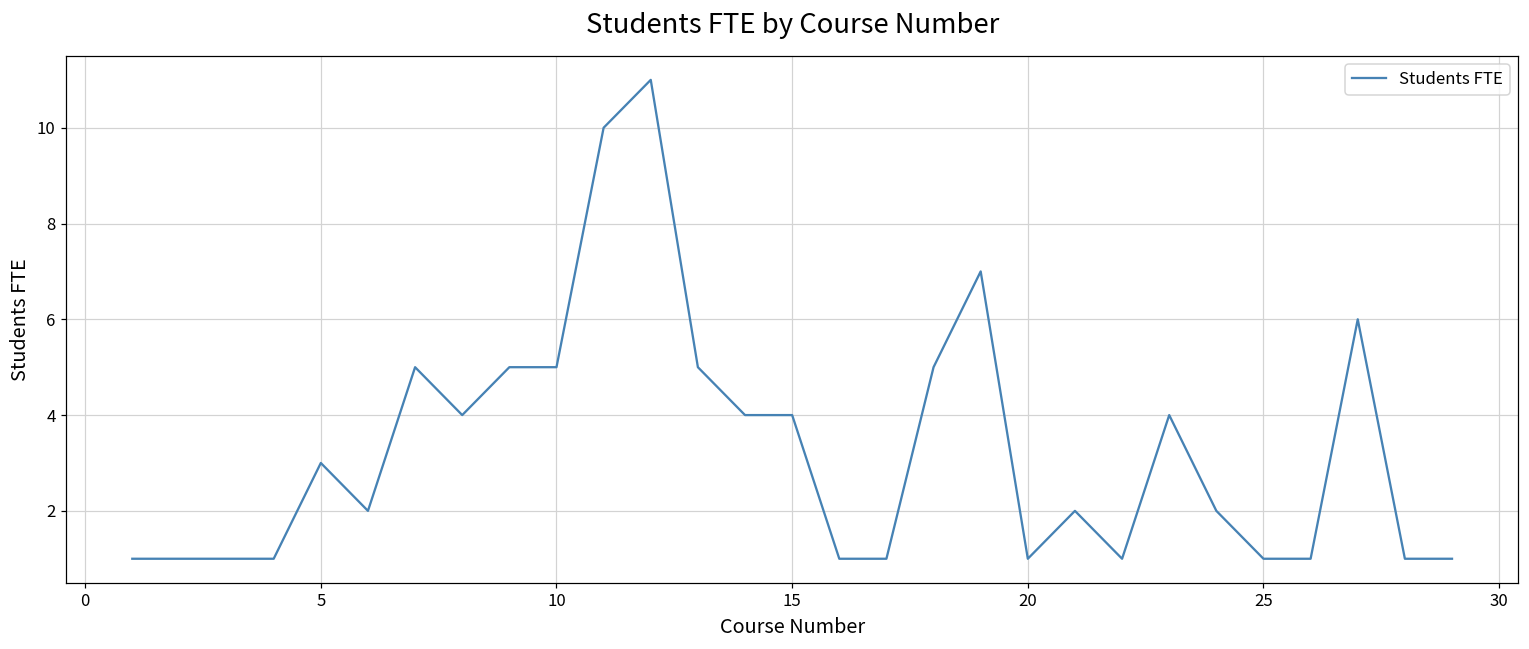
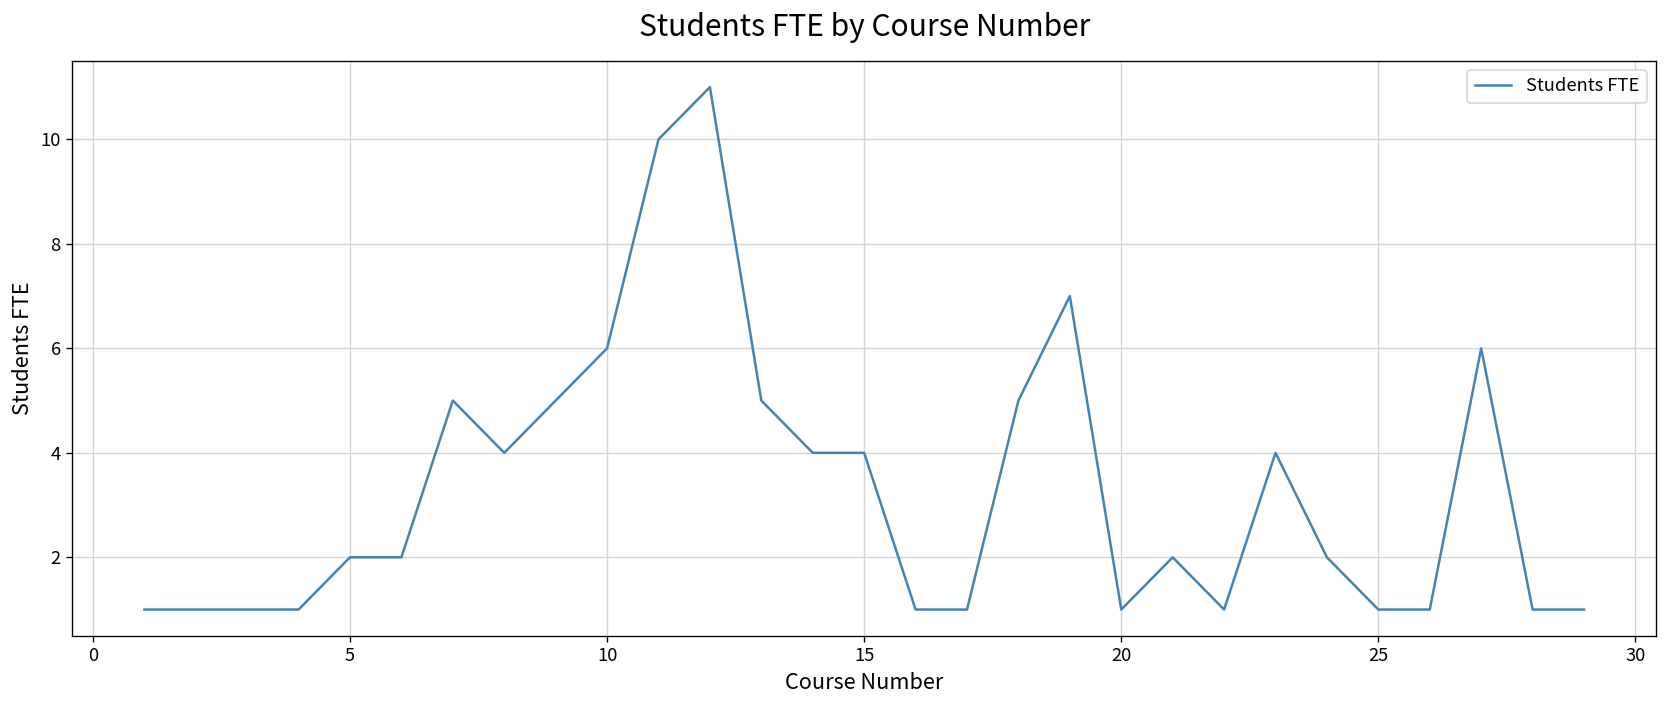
5: 3 -> 2
10: 5 -> 6
